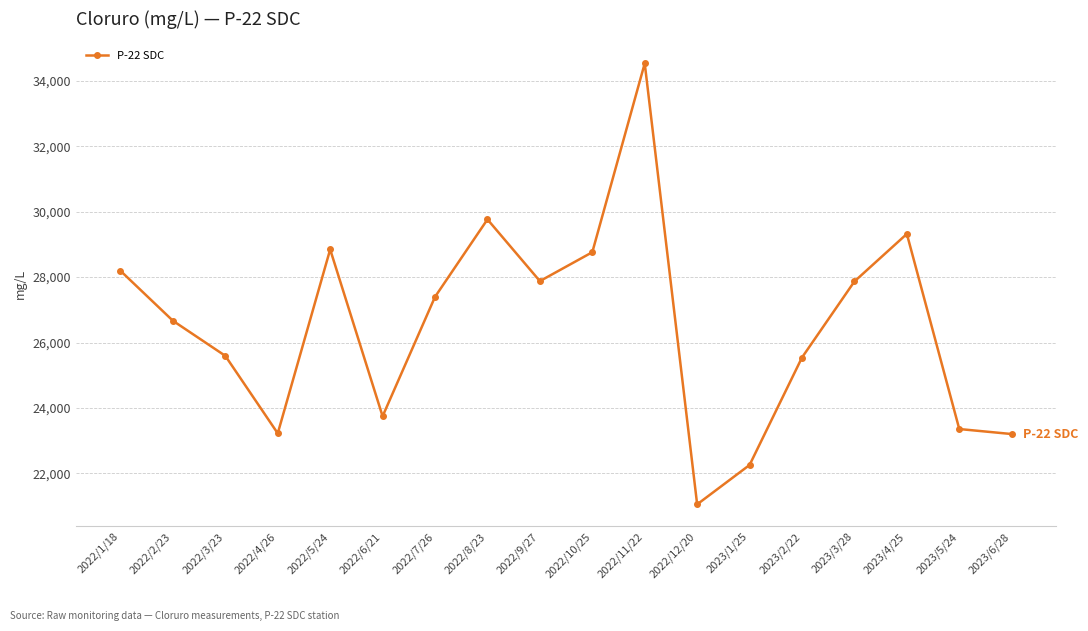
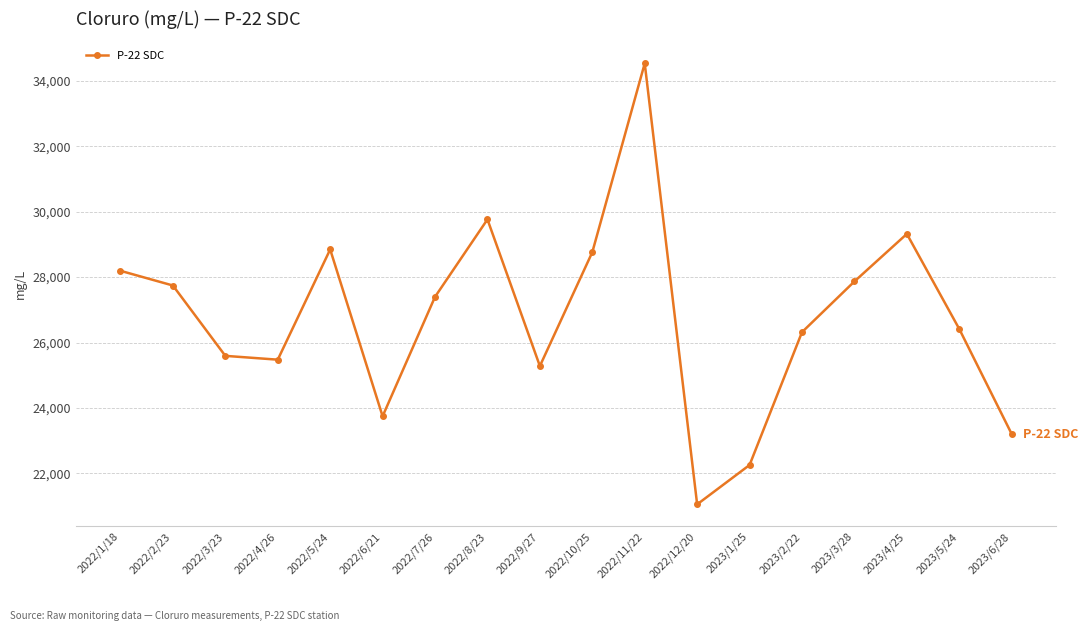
2022/2/23: 26,700 -> 27,700
2022/4/26: 23,200 -> 25,500
2022/9/27: 27,900 -> 25,300
2023/2/22: 25,500 -> 26,300
2023/5/24: 23,400 -> 26,400
